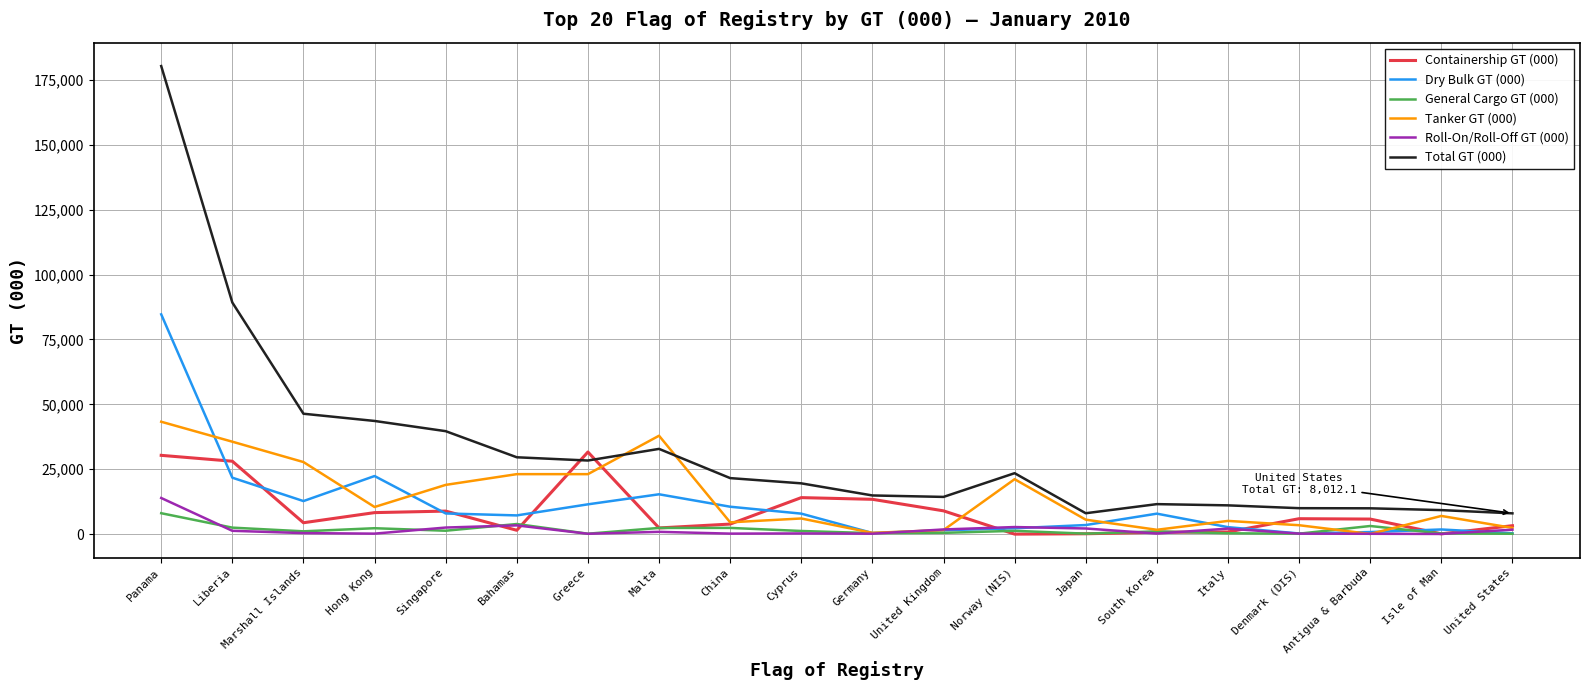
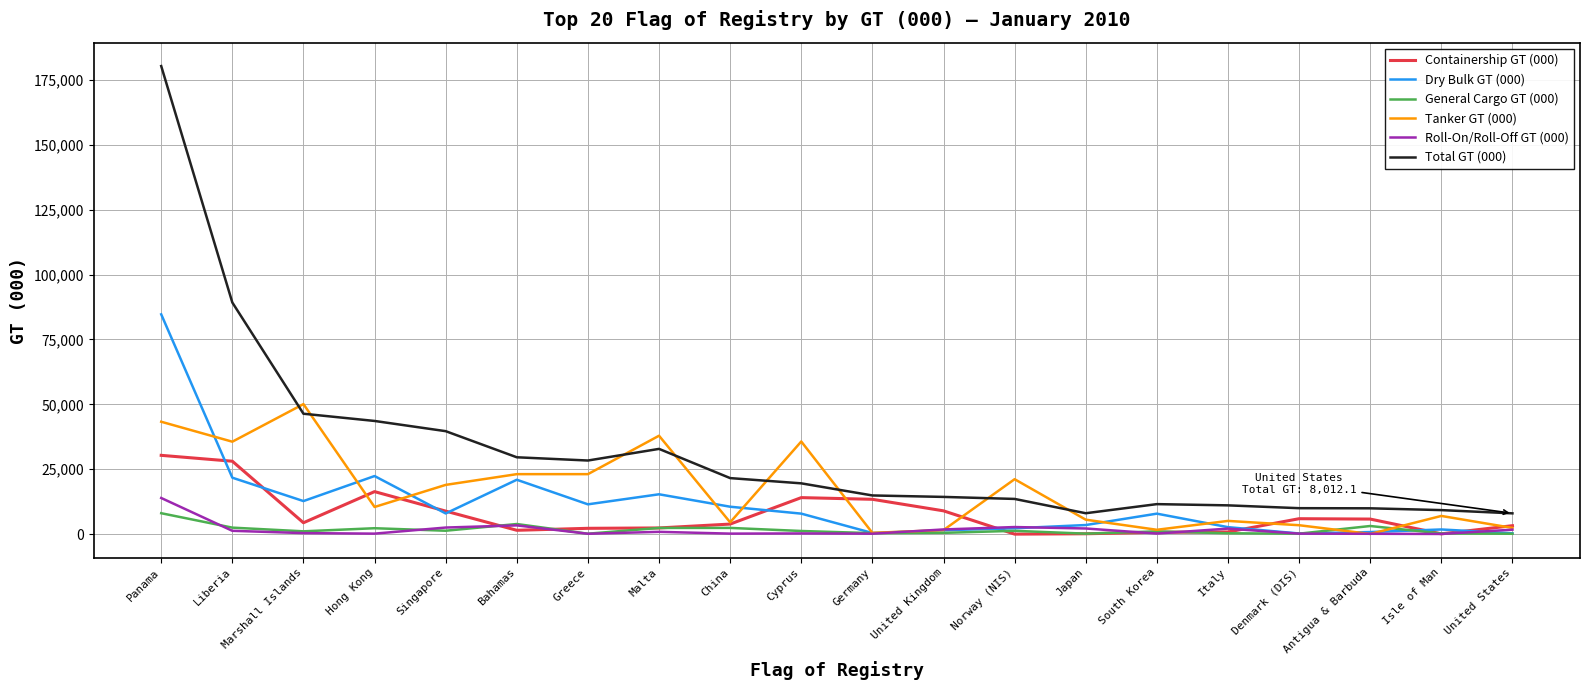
Tanker GT (000), Marshall Islands: 28,000 -> 50,000
Containership GT (000), Hong Kong: 8,000 -> 16,000
Dry Bulk GT (000), Bahamas: 7,000 -> 21,000
Containership GT (000), Greece: 32,000 -> 2,000
Tanker GT (000), Cyprus: 6,000 -> 36,000
Total GT (000), Norway (NIS): 23,000 -> 14,000
